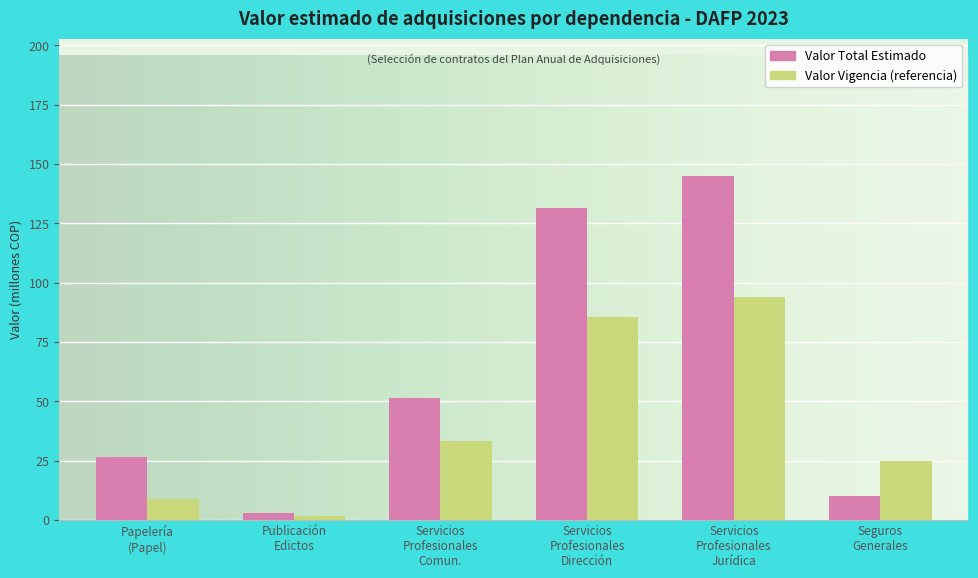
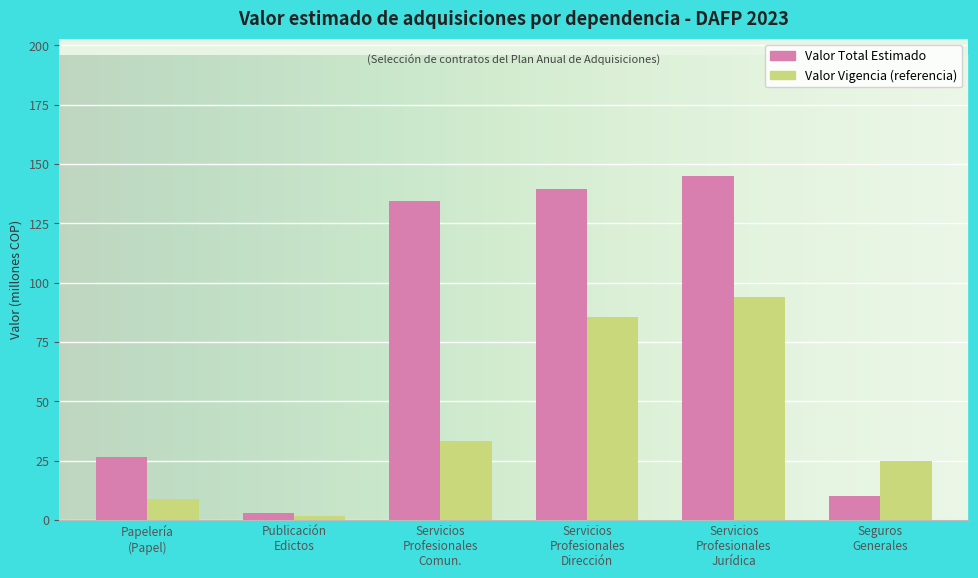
Valor Total Estimado, Servicios Profesionales Comun.: 51 -> 135
Valor Total Estimado, Servicios Profesionales Dirección: 132 -> 140
